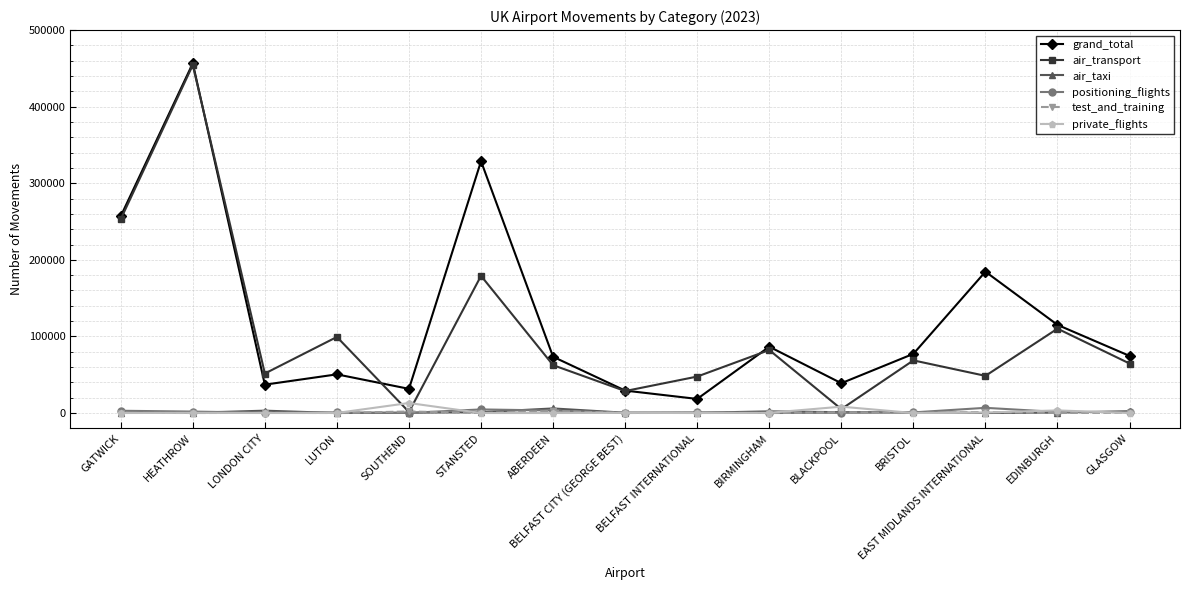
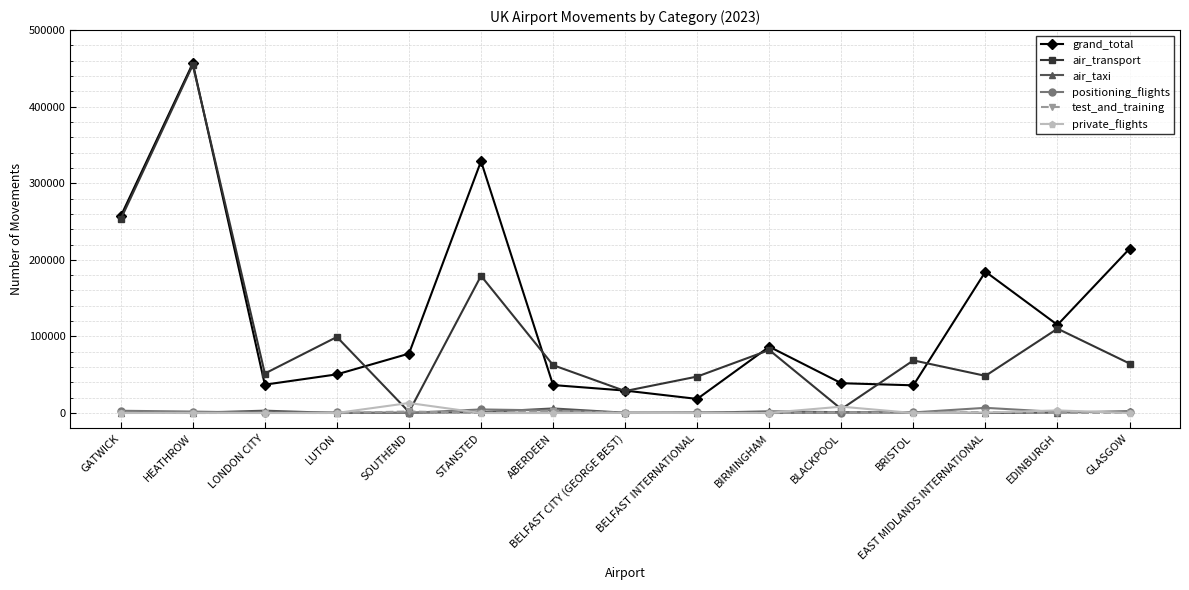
grand_total, SOUTHEND: 30000 -> 80000
grand_total, ABERDEEN: 70000 -> 40000
grand_total, BRISTOL: 80000 -> 40000
grand_total, GLASGOW: 70000 -> 210000
